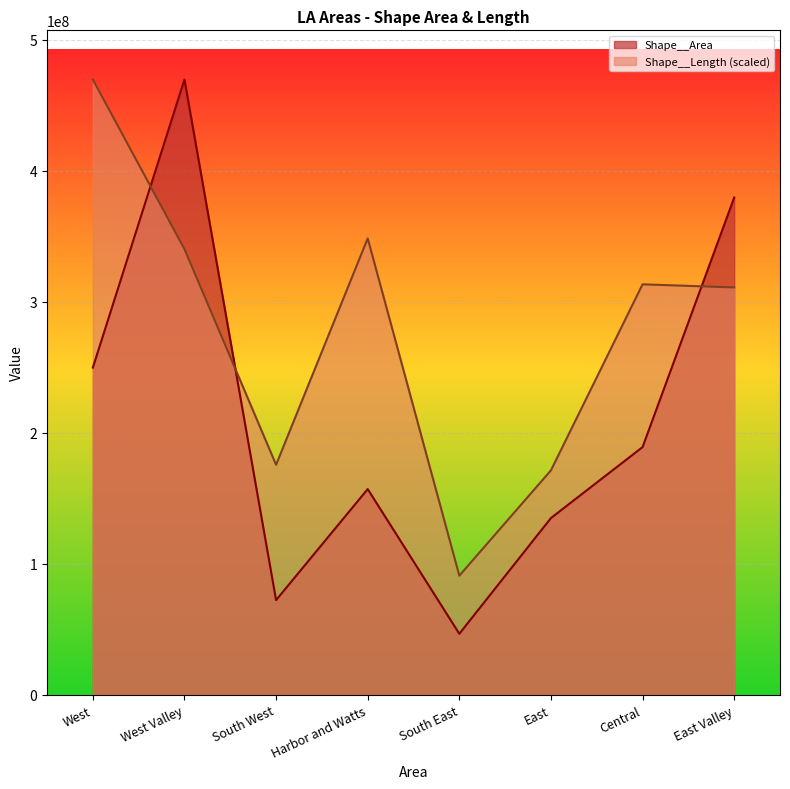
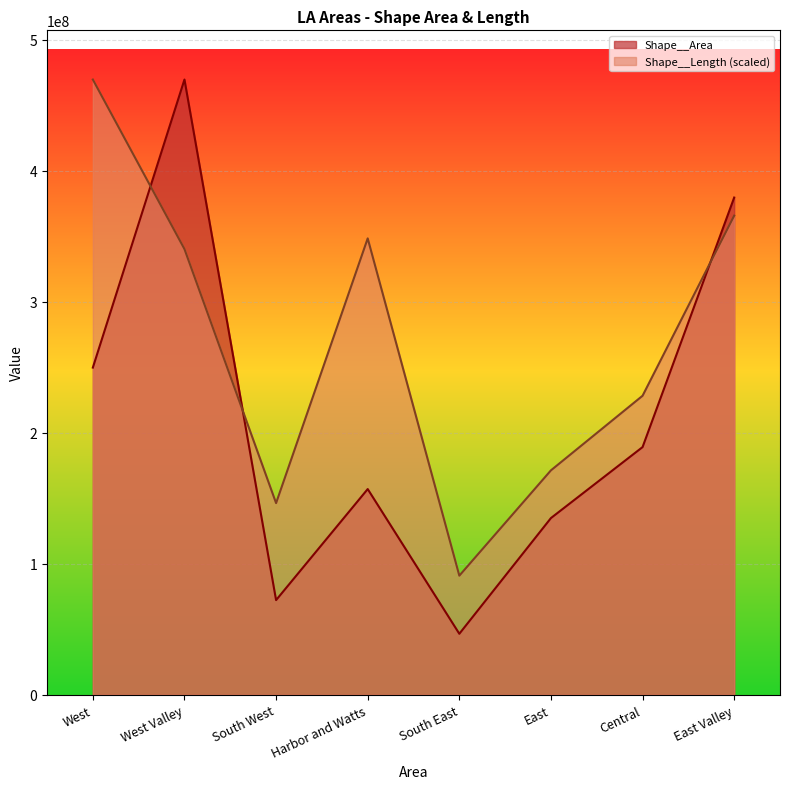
Shape__Length (scaled), South West: 175000000 -> 146000000
Shape__Length (scaled), Central: 313000000 -> 228000000
Shape__Length (scaled), East Valley: 311000000 -> 366000000
